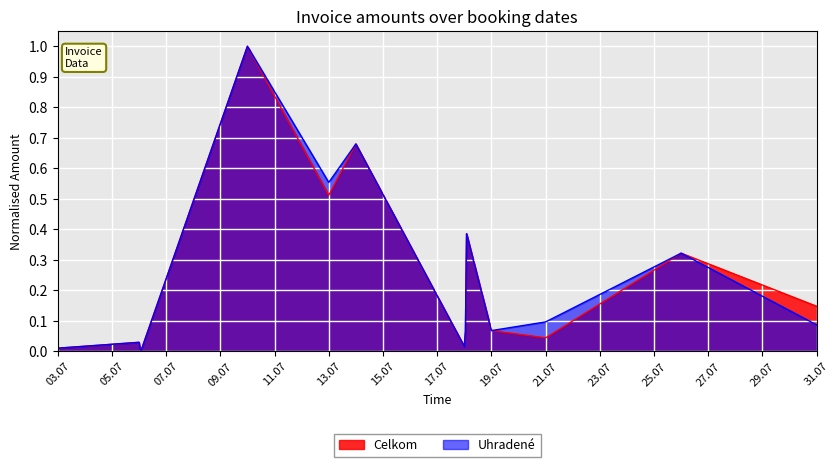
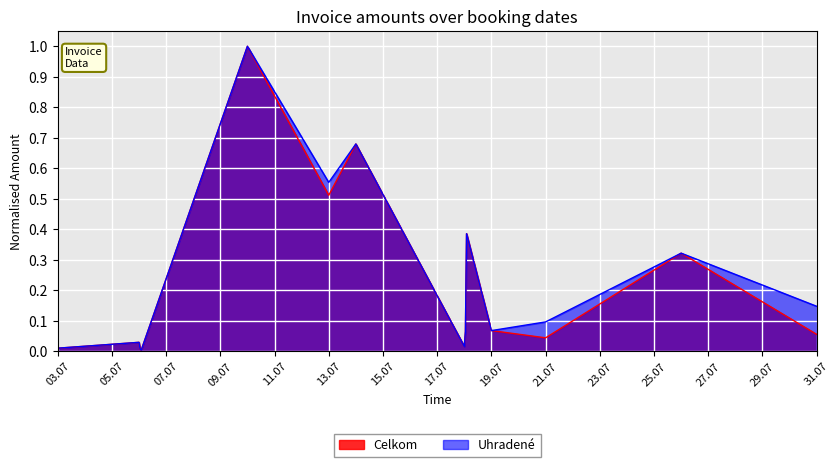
Celkom, 31.07: 0.15 -> 0.06
Uhradené, 31.07: 0.09 -> 0.15
